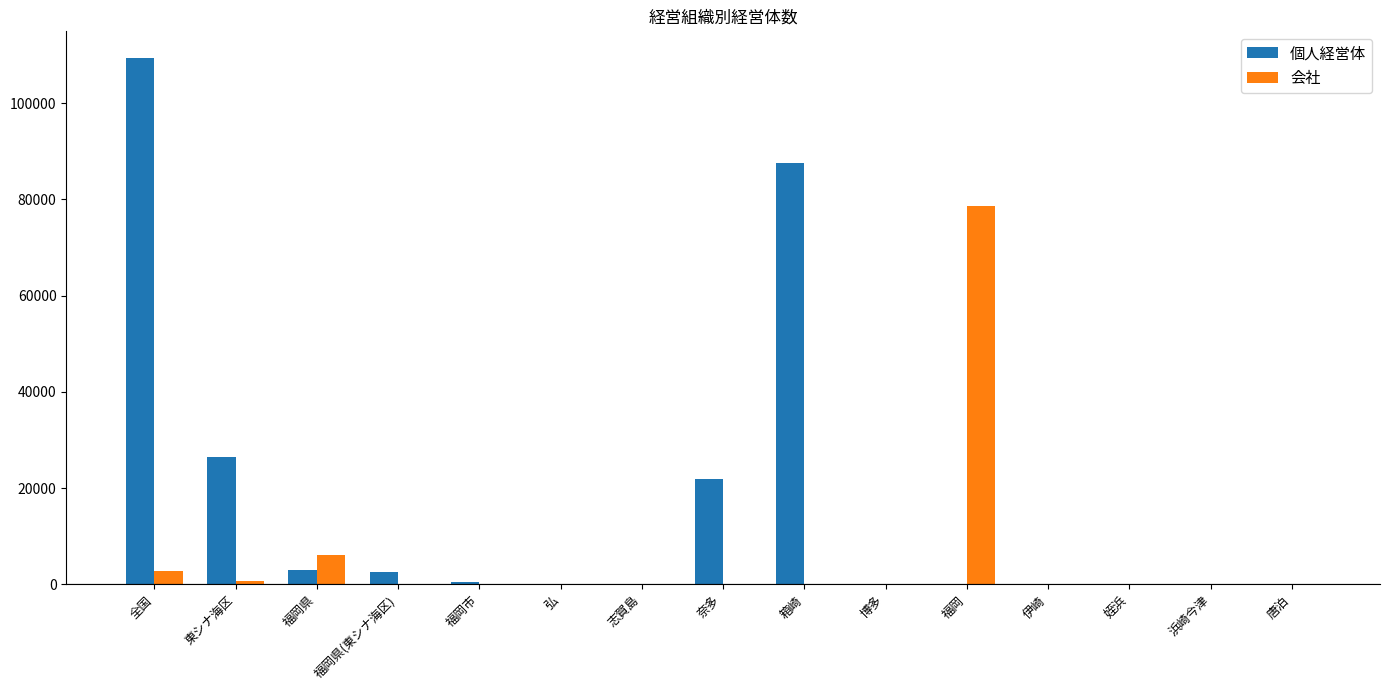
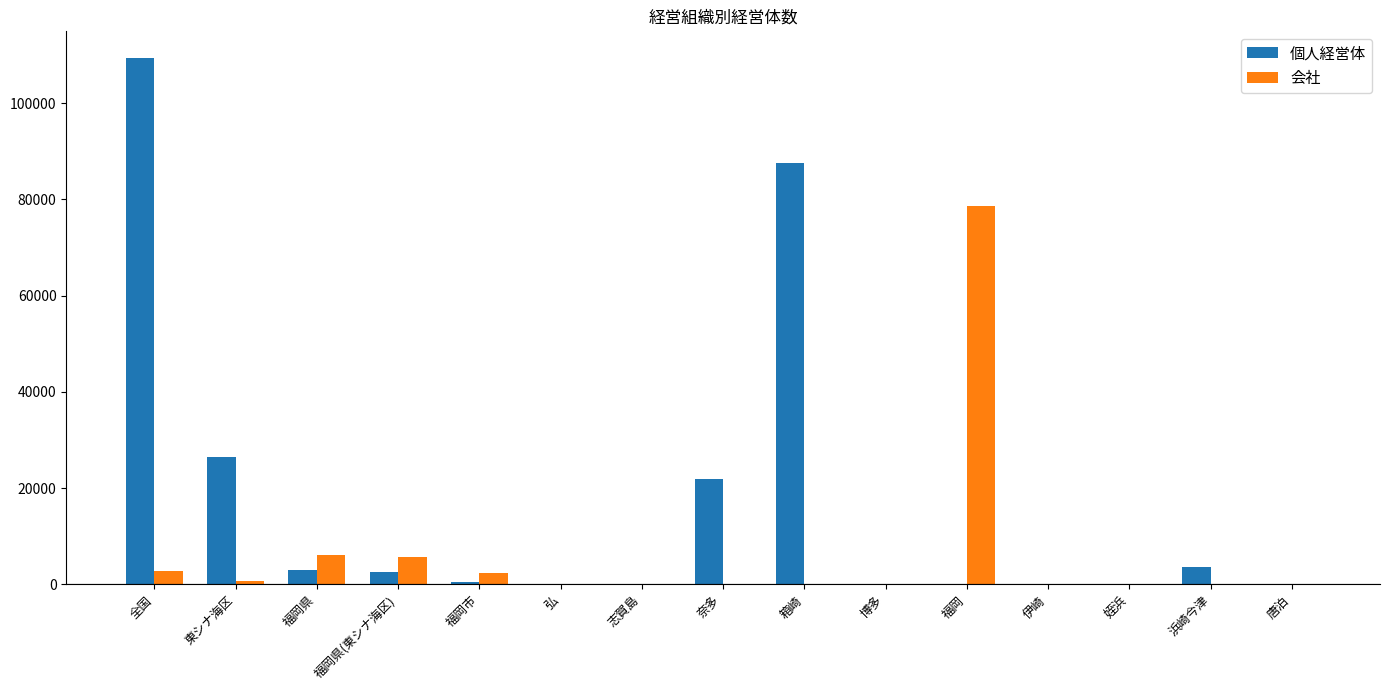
会社, 福岡県(東シナ海区): 0 -> 6000
会社, 福岡市: 0 -> 2000
個人経営体, 浜崎今津: 0 -> 4000
